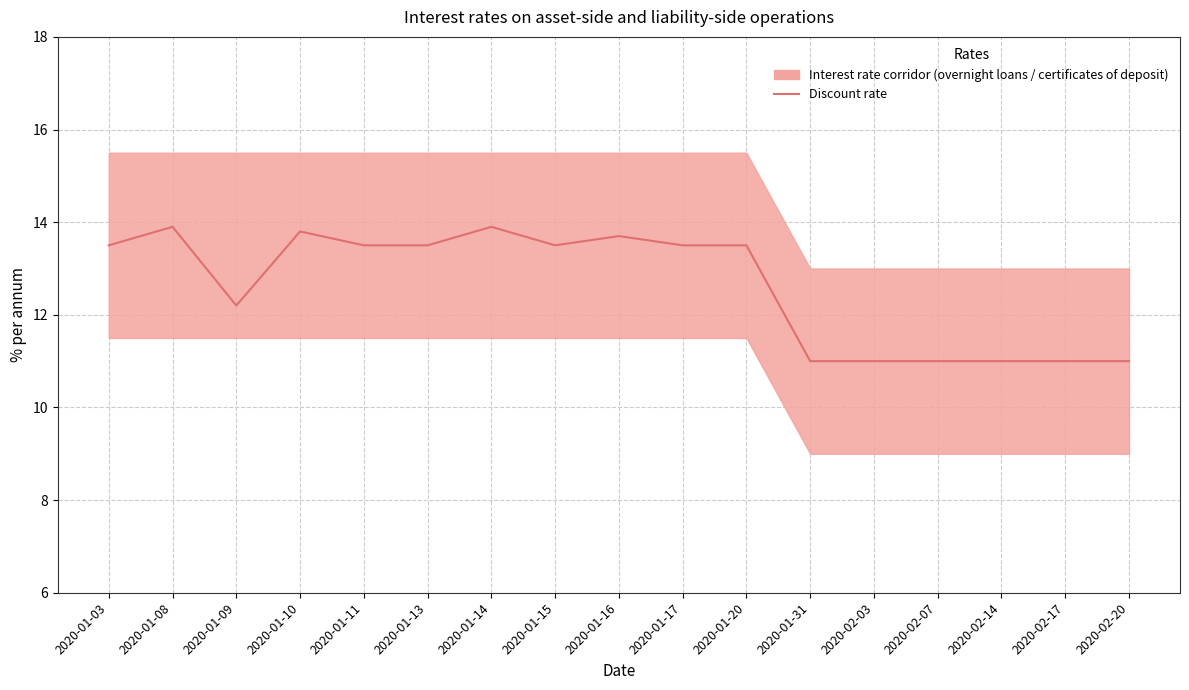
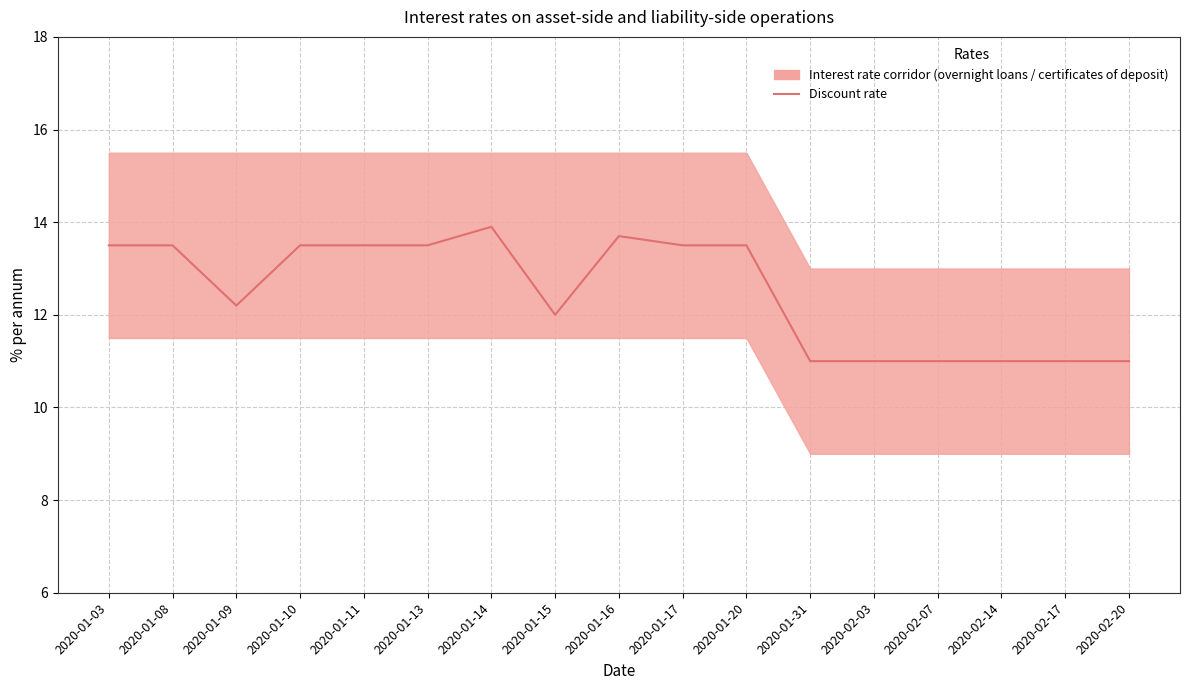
Discount rate, 2020-01-08: 13.9 -> 13.5
Discount rate, 2020-01-10: 13.8 -> 13.5
Discount rate, 2020-01-15: 13.5 -> 12.0
